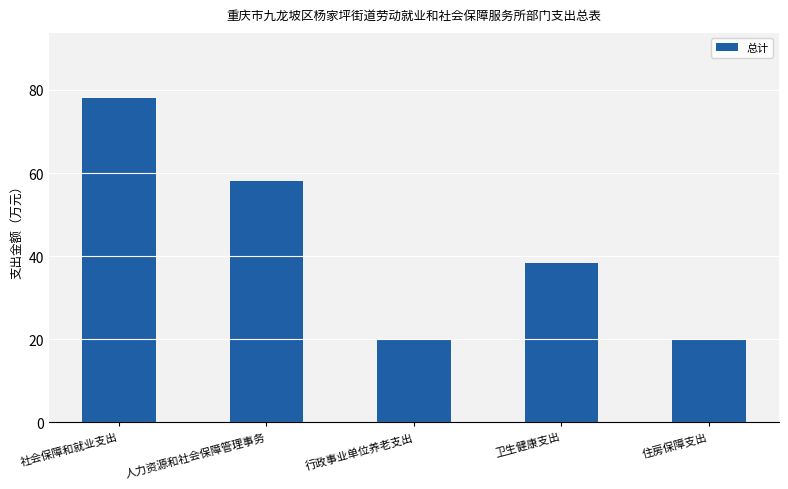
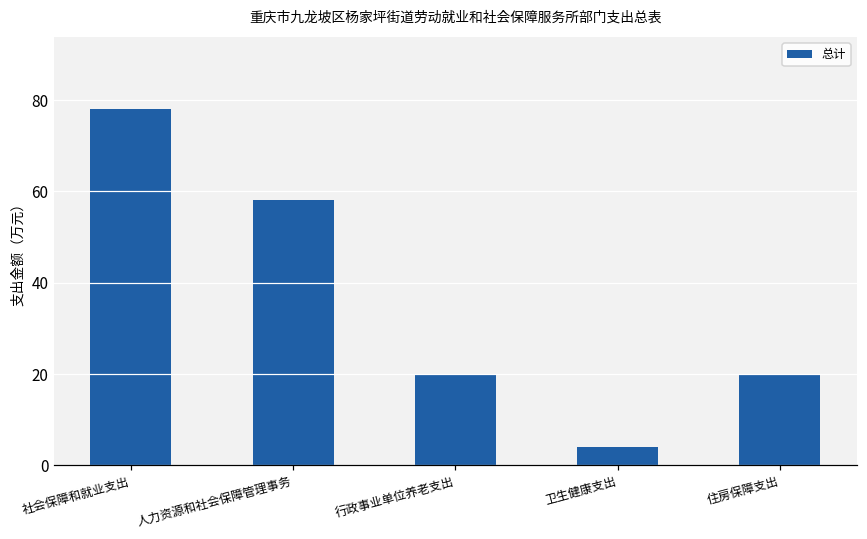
卫生健康支出: 38 -> 4
